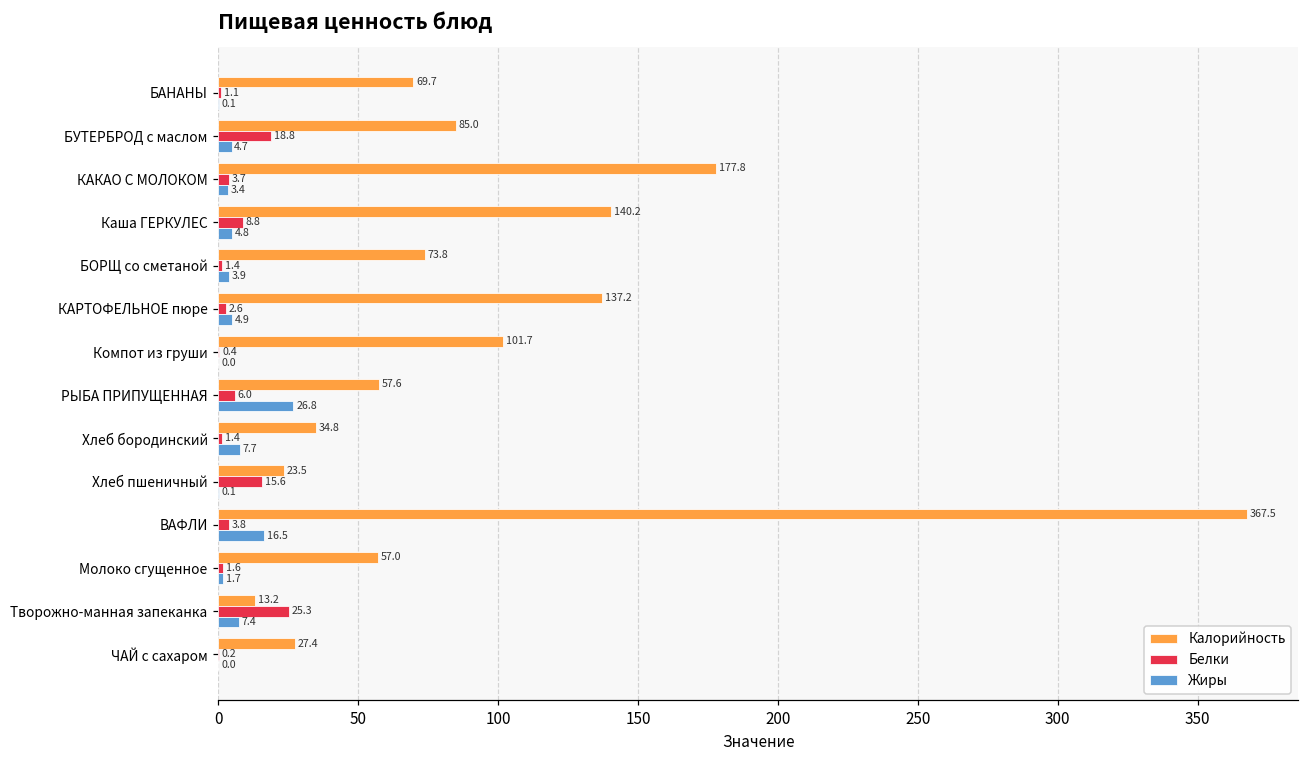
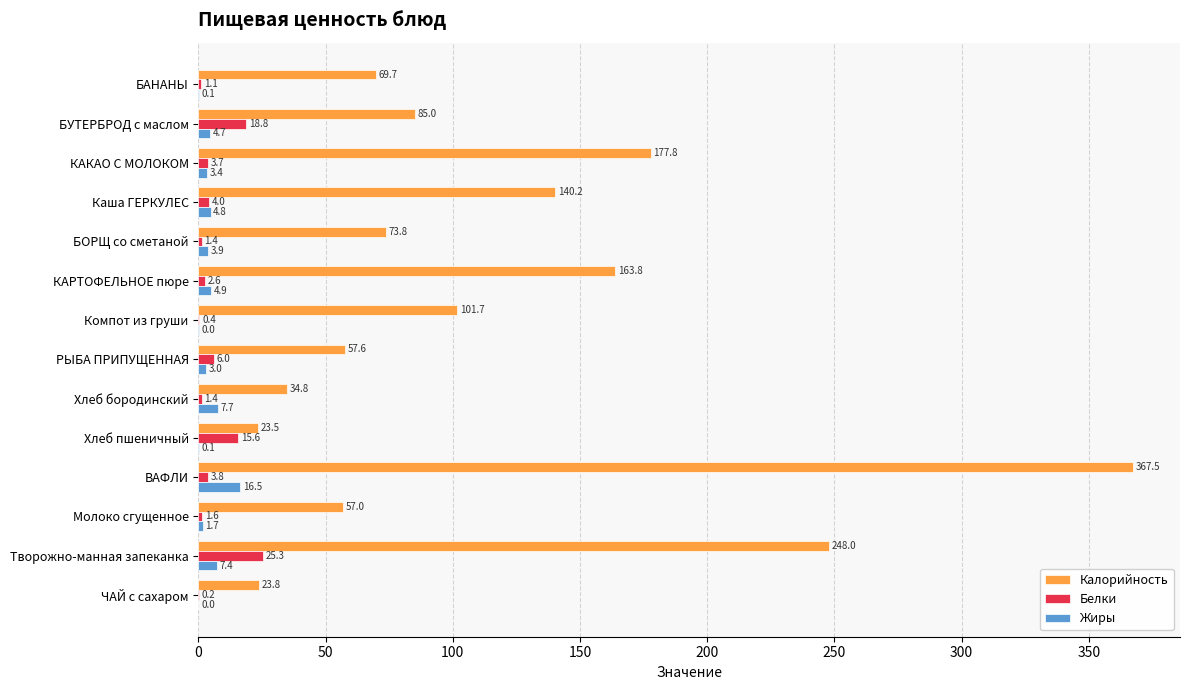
Белки, Каша ГЕРКУЛЕС: 8.8 -> 4.0
Калорийность, КАРТОФЕЛЬНОЕ пюре: 137.2 -> 163.8
Жиры, РЫБА ПРИПУЩЕННАЯ: 26.8 -> 3.0
Калорийность, Творожно-манная запеканка: 13.2 -> 248.0
Калорийность, ЧАЙ с сахаром: 27.4 -> 23.8
